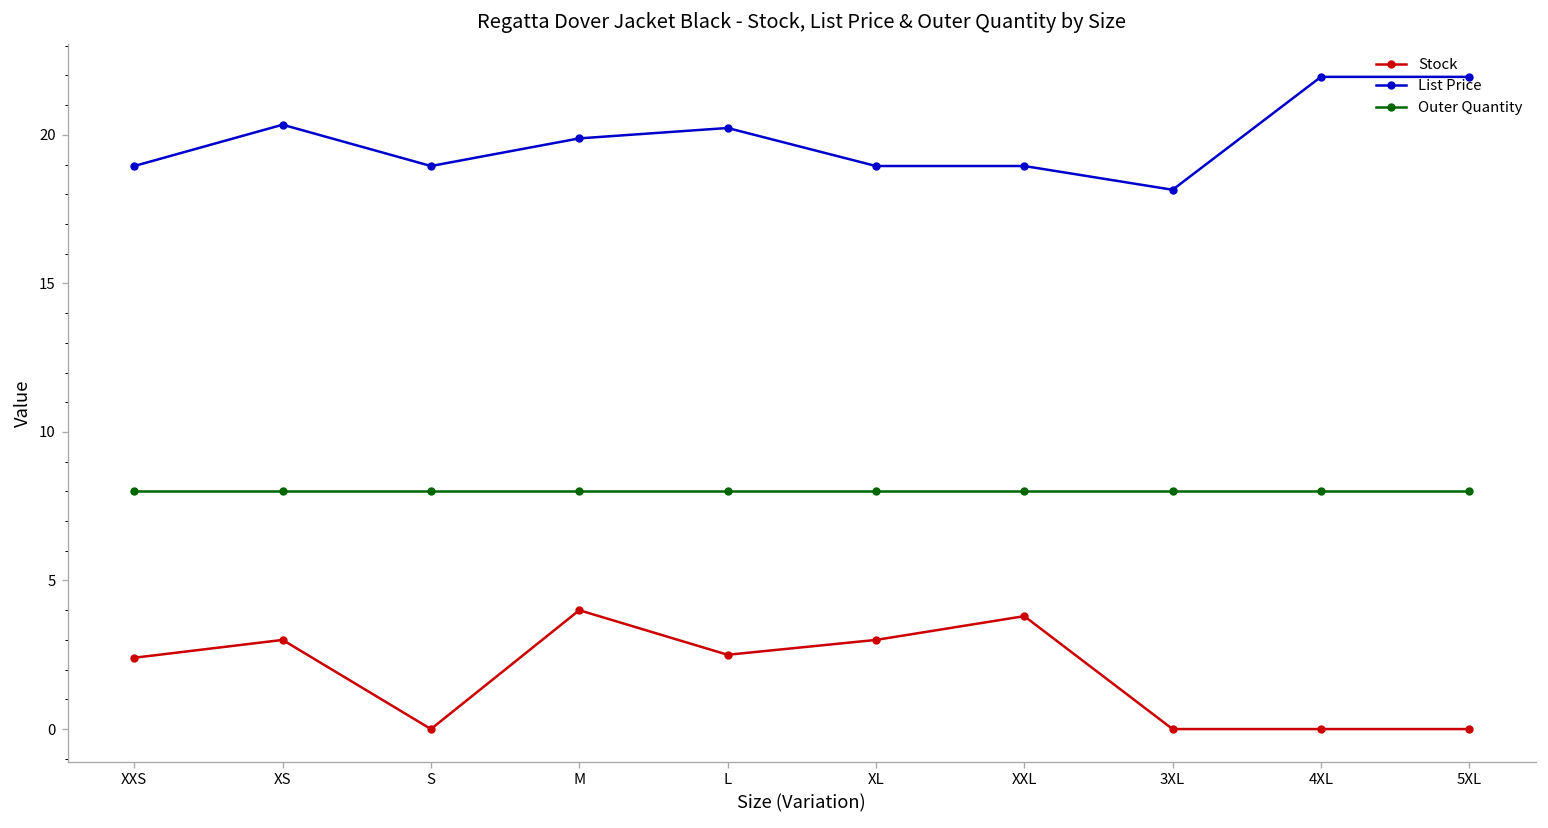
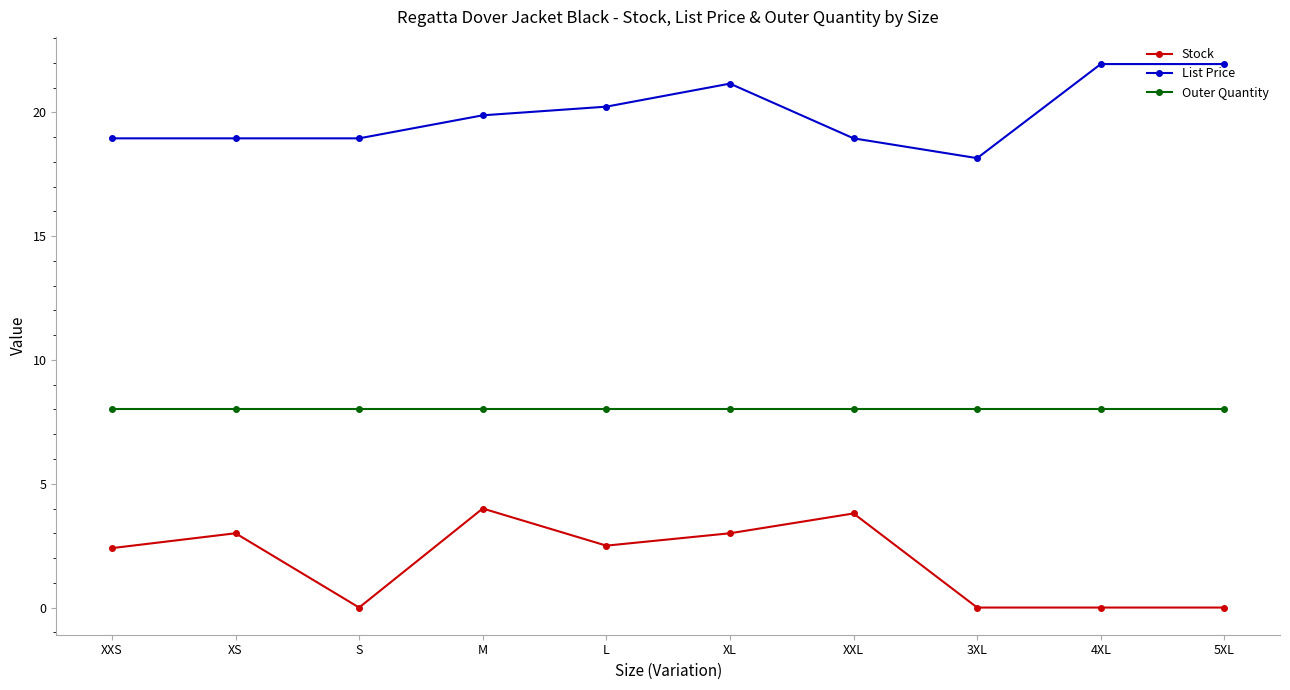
List Price, XS: 20.3 -> 19.0
List Price, XL: 19.0 -> 21.2
